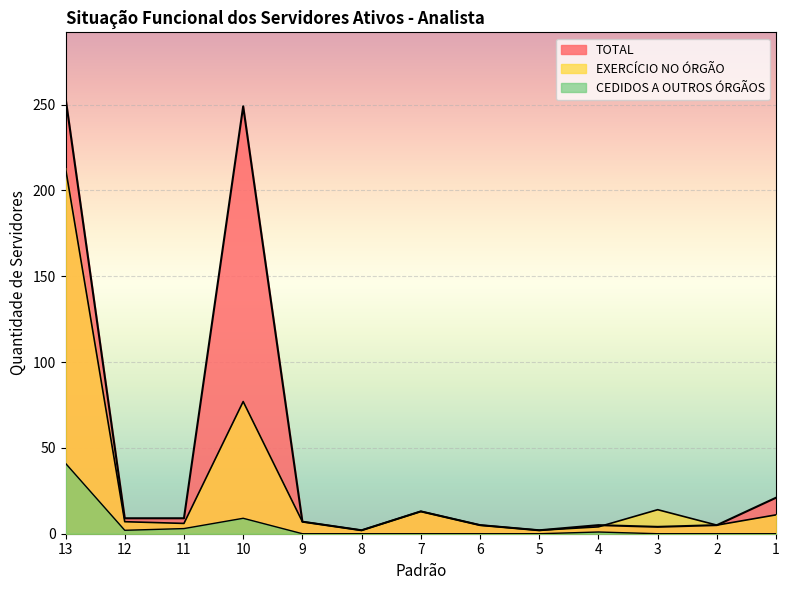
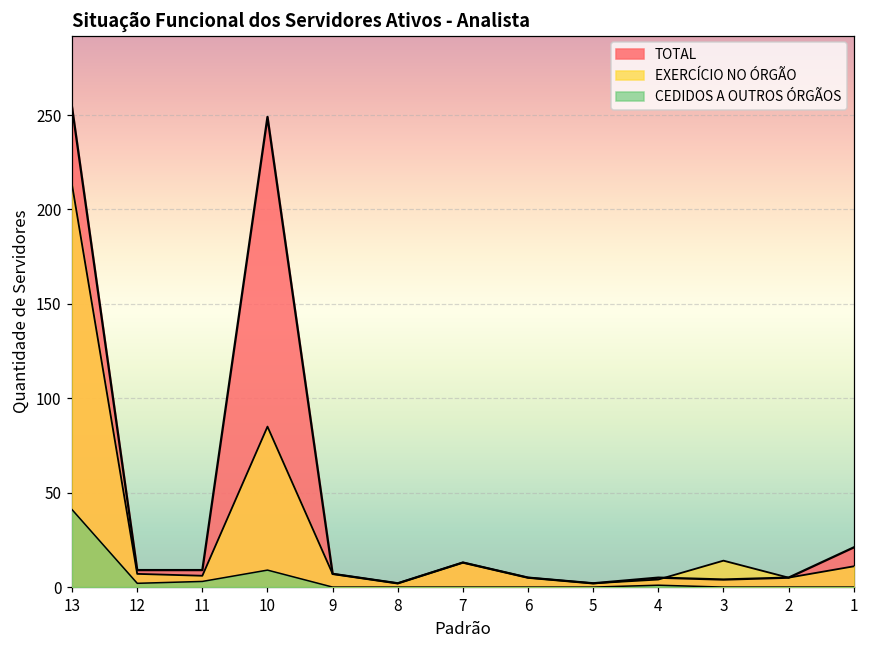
EXERCÍCIO NO ÓRGÃO, 10: 77 -> 85
